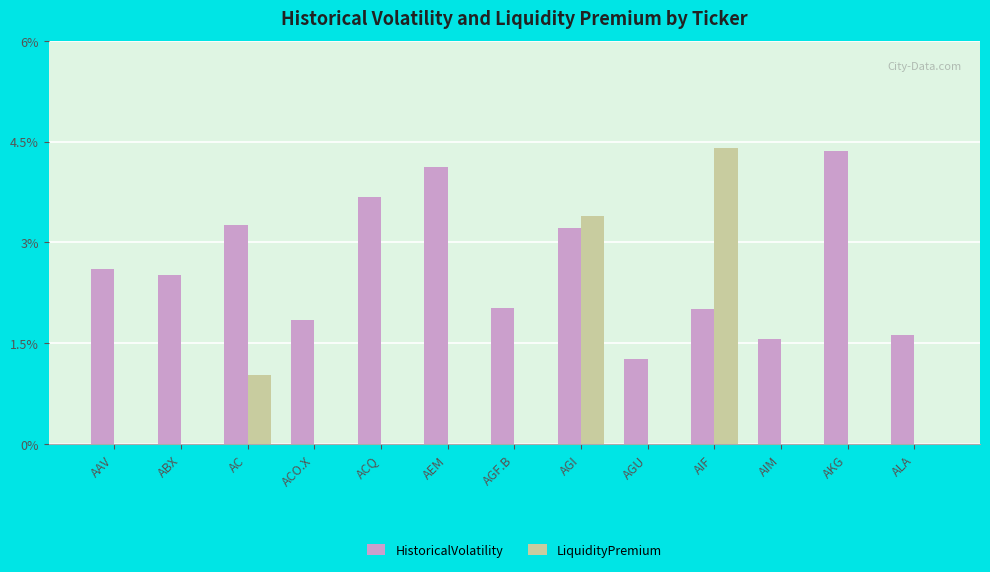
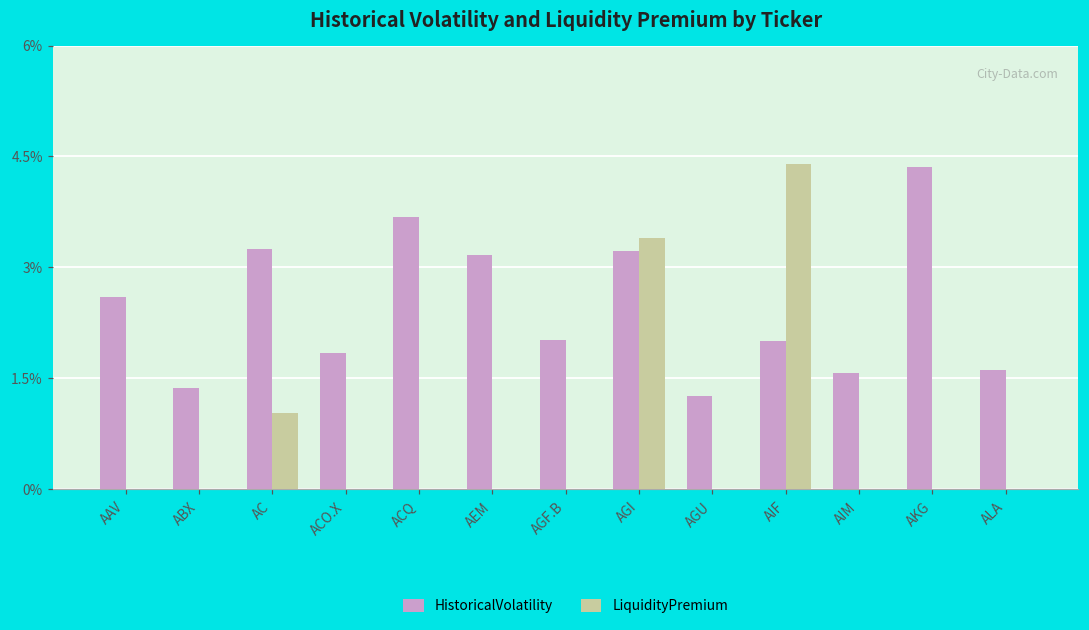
HistoricalVolatility, ABX: 2.5% -> 1.4%
HistoricalVolatility, AEM: 4.1% -> 3.2%
